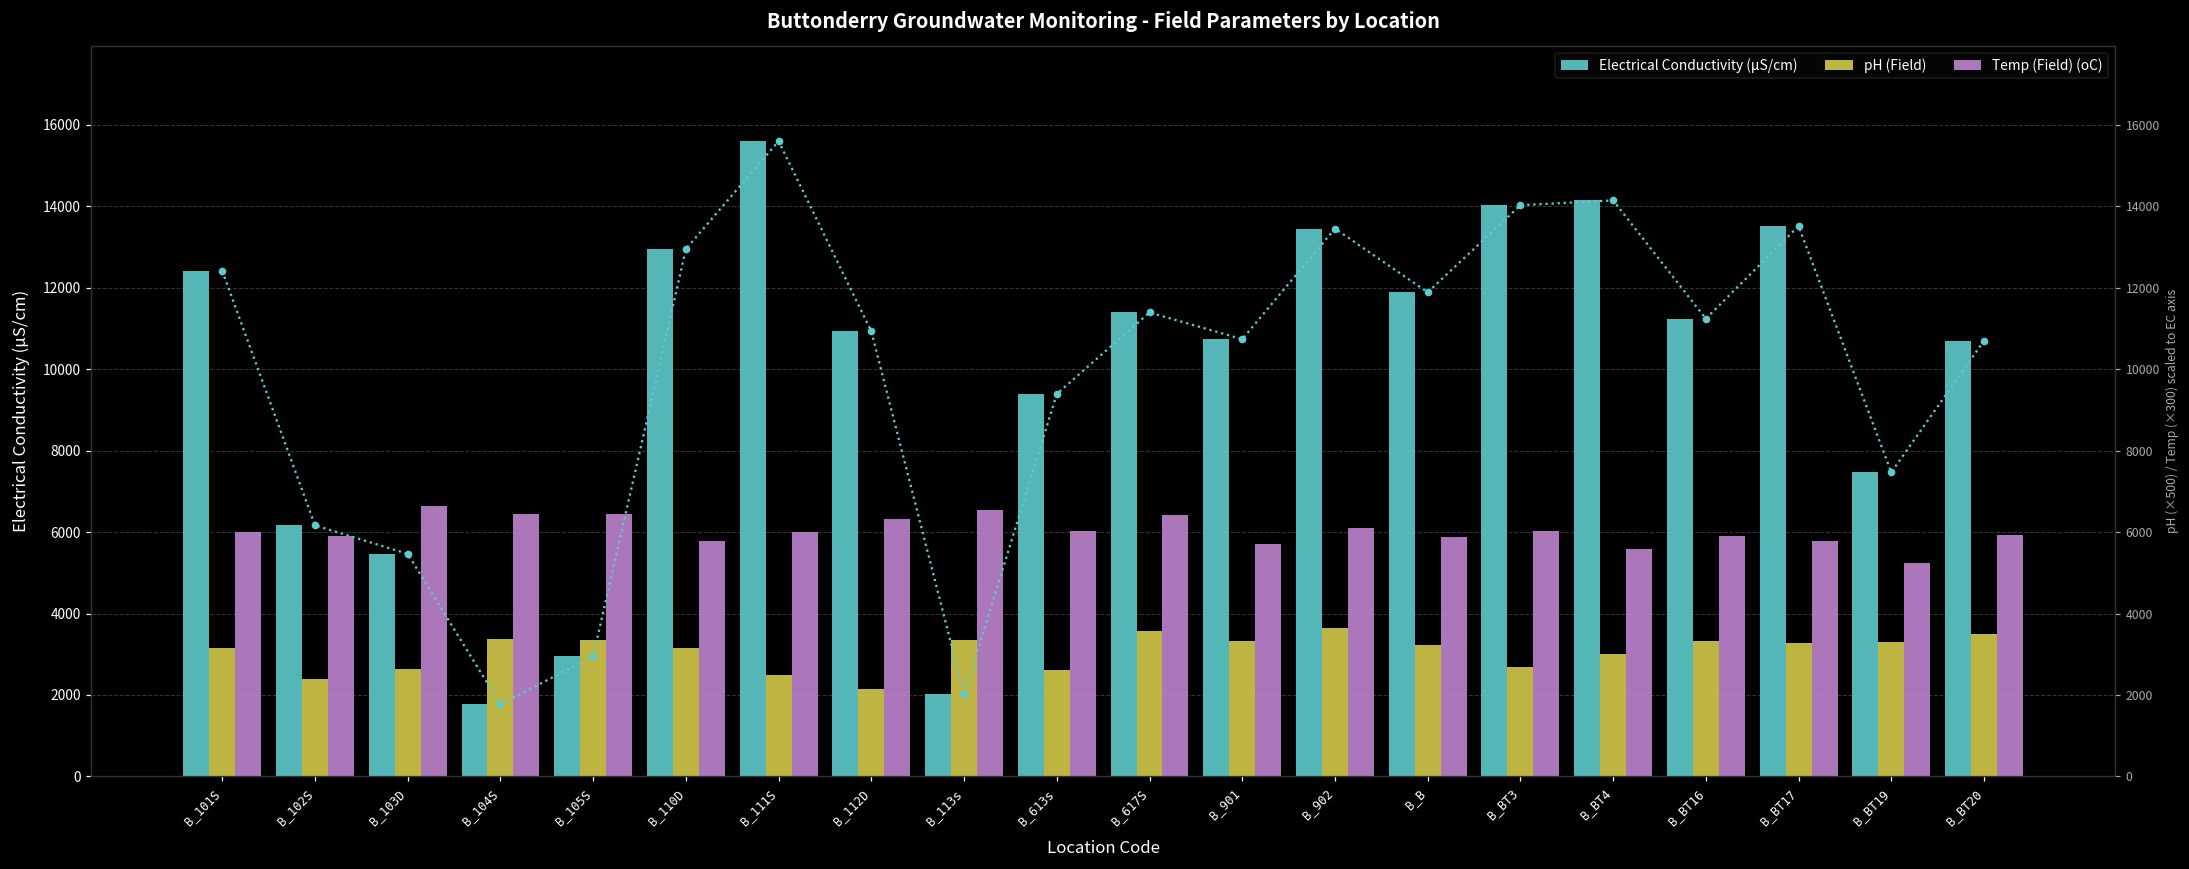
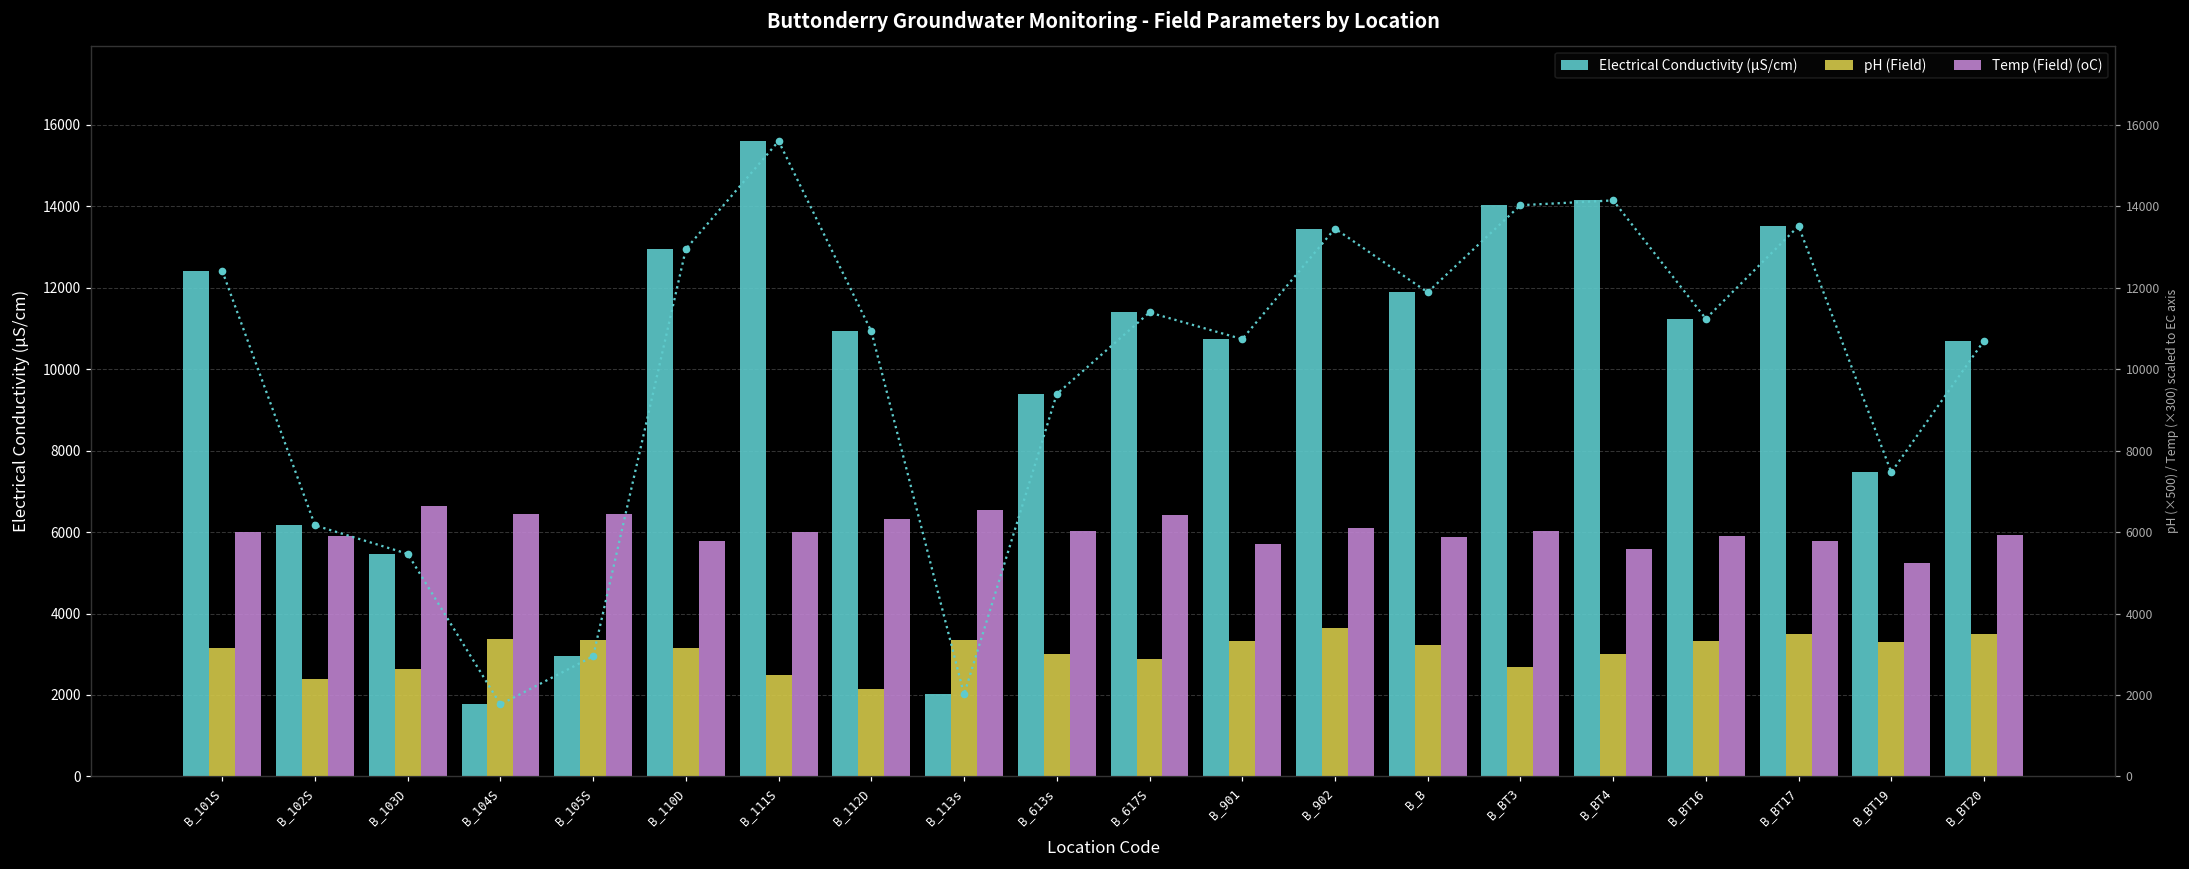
pH (Field), B_613s: 2600 -> 3000
pH (Field), B_617S: 3600 -> 2900
pH (Field), B_BT17: 3300 -> 3500
